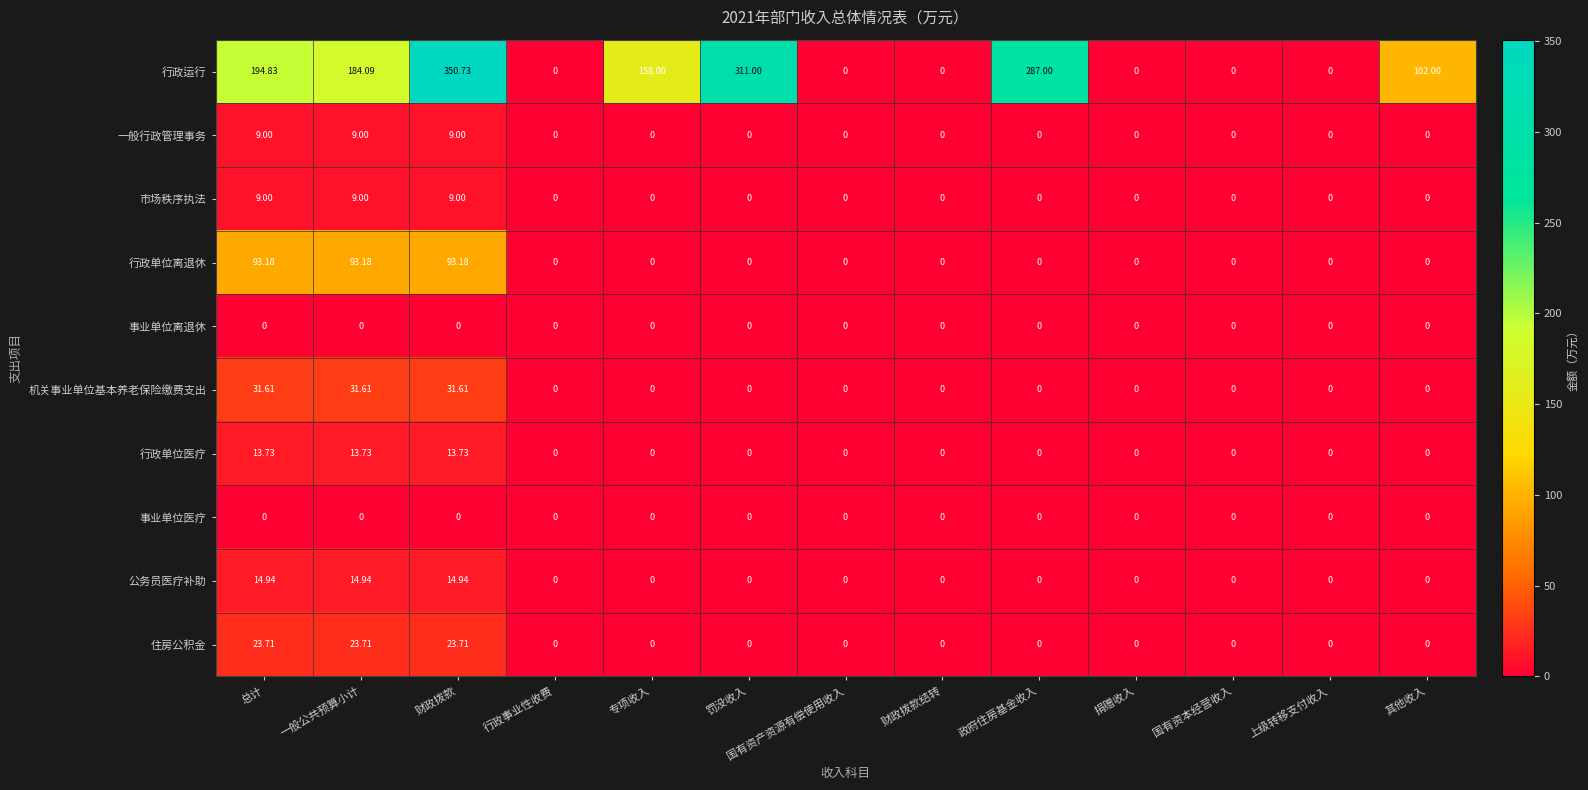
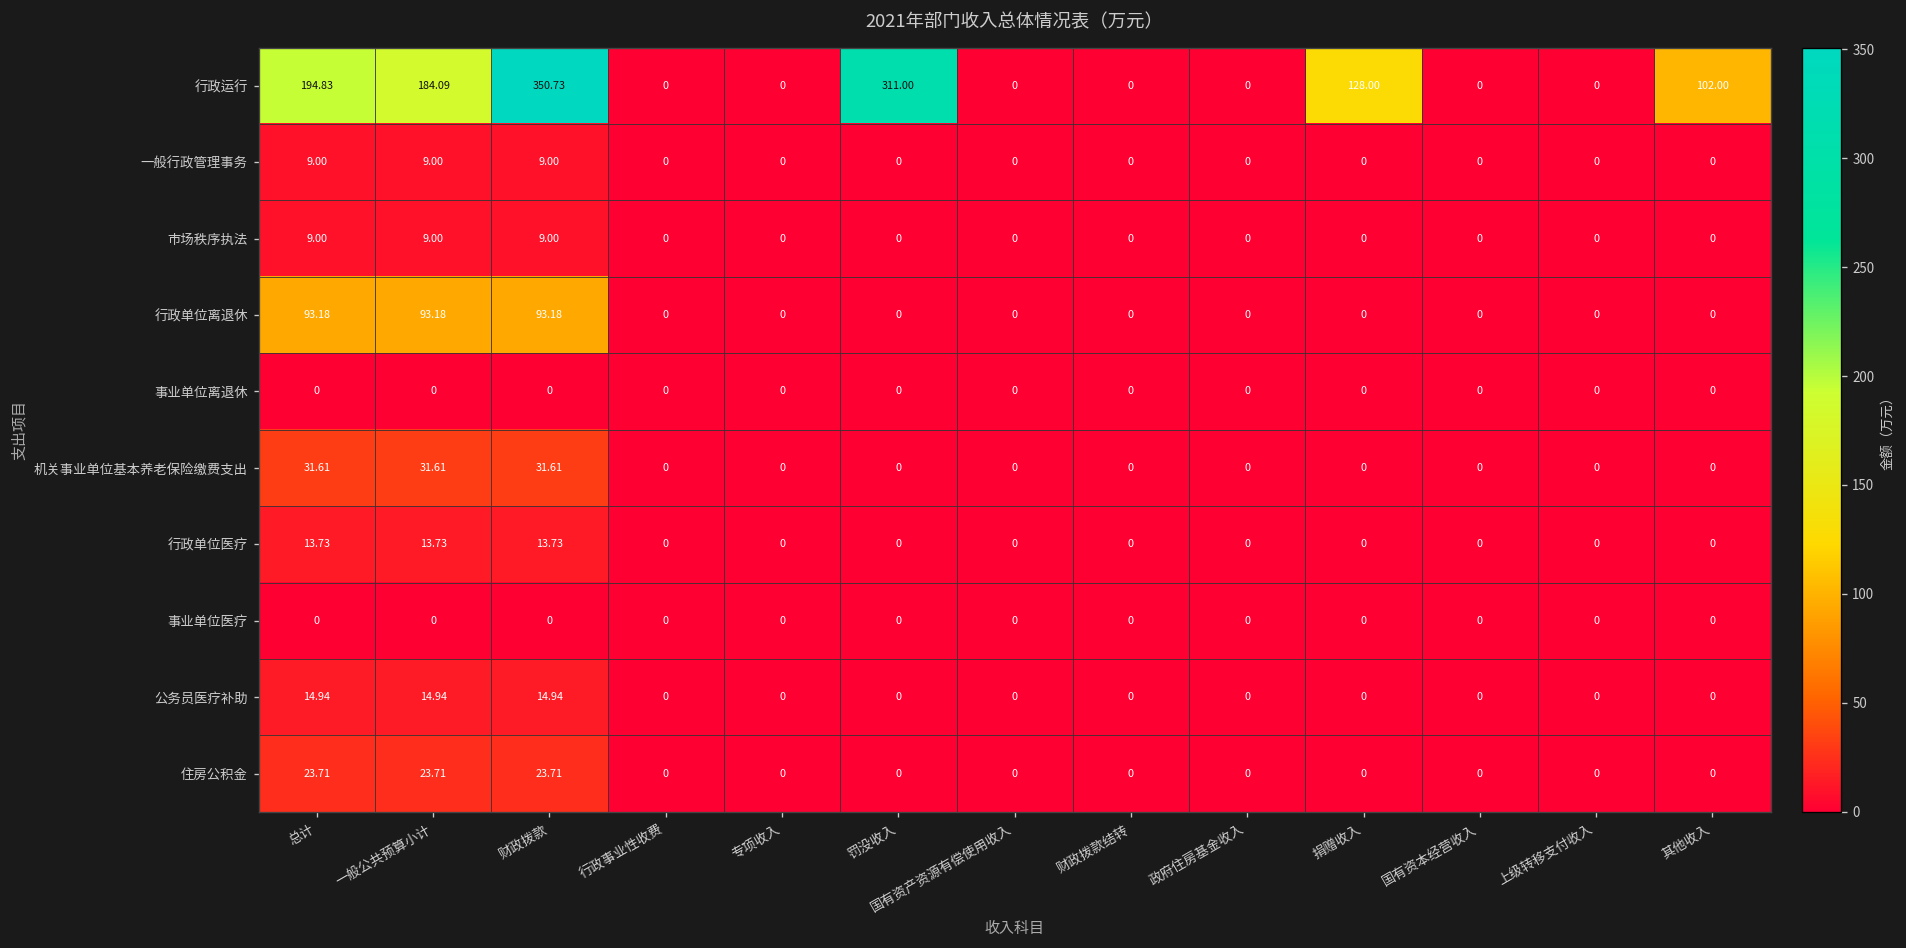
行政运行, 专项收入: 158.00 -> 0
行政运行, 政府住房基金收入: 287.00 -> 0
行政运行, 捐赠收入: 0 -> 128.00
